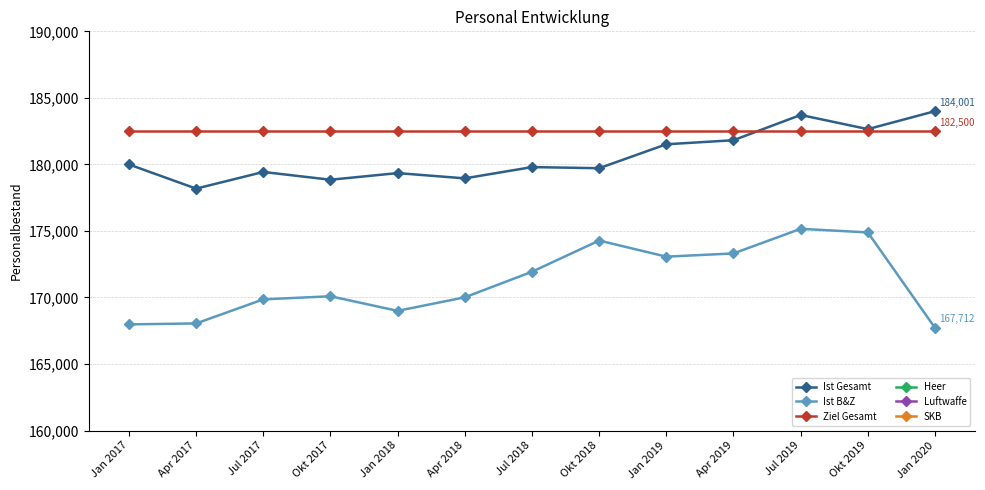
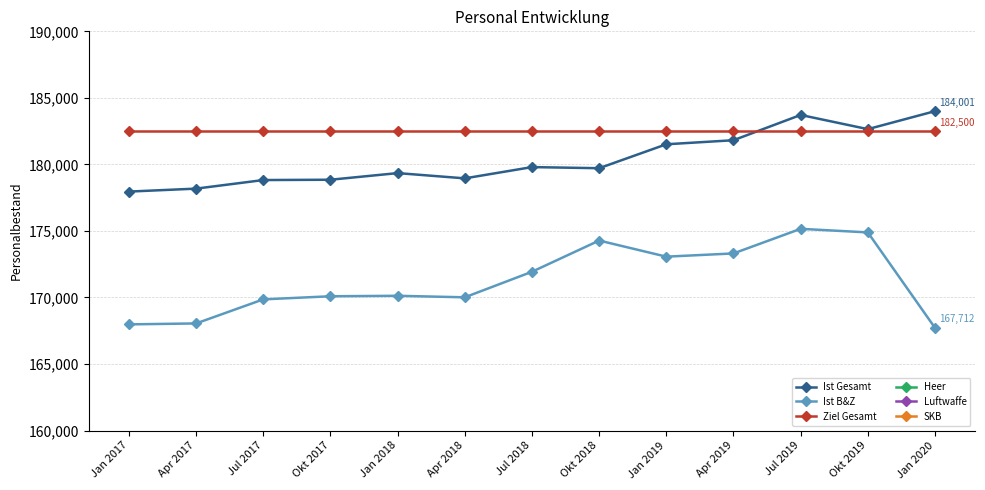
Ist Gesamt, Jan 2017: 180,000 -> 178,000
Ist Gesamt, Jul 2017: 179,400 -> 178,800
Ist B&Z, Jan 2018: 169,000 -> 170,100
